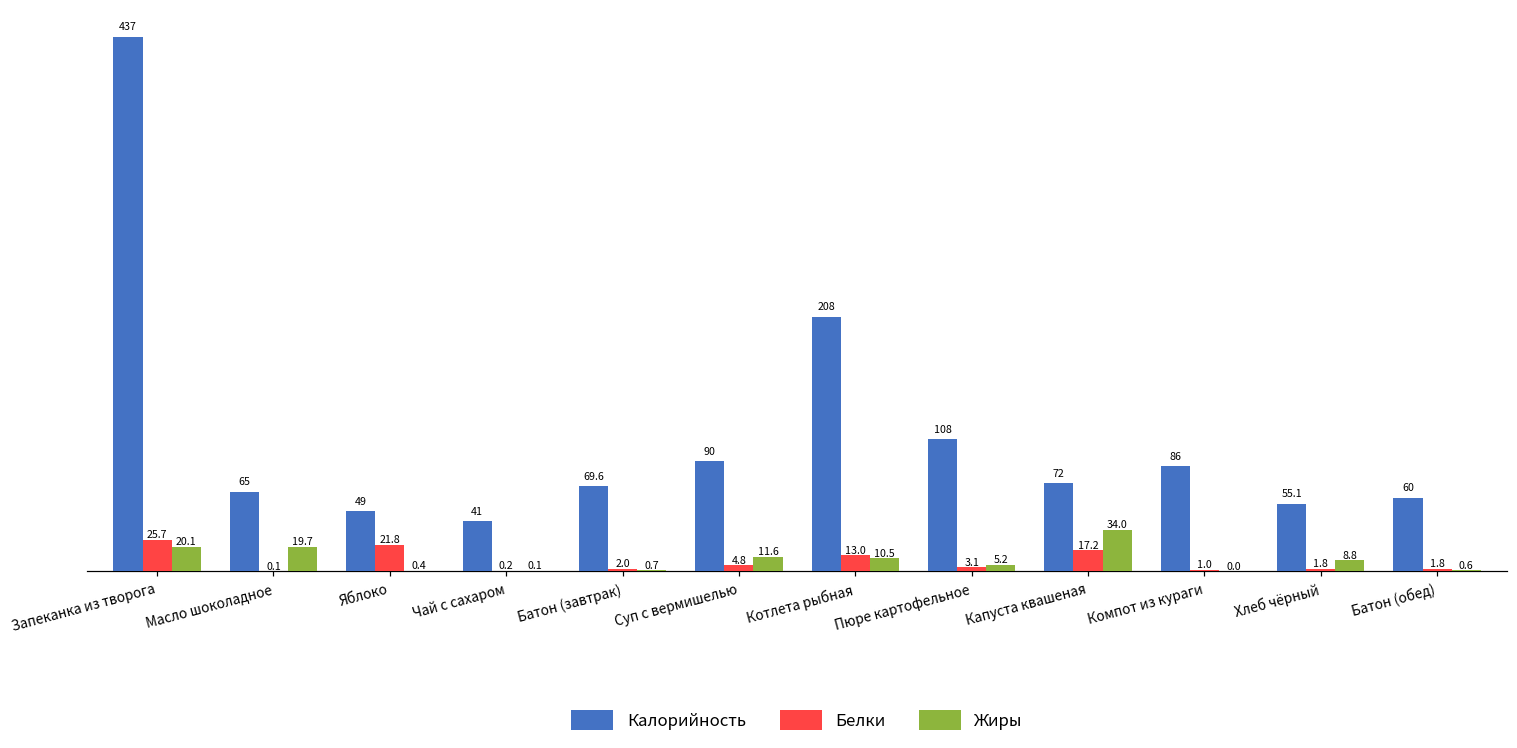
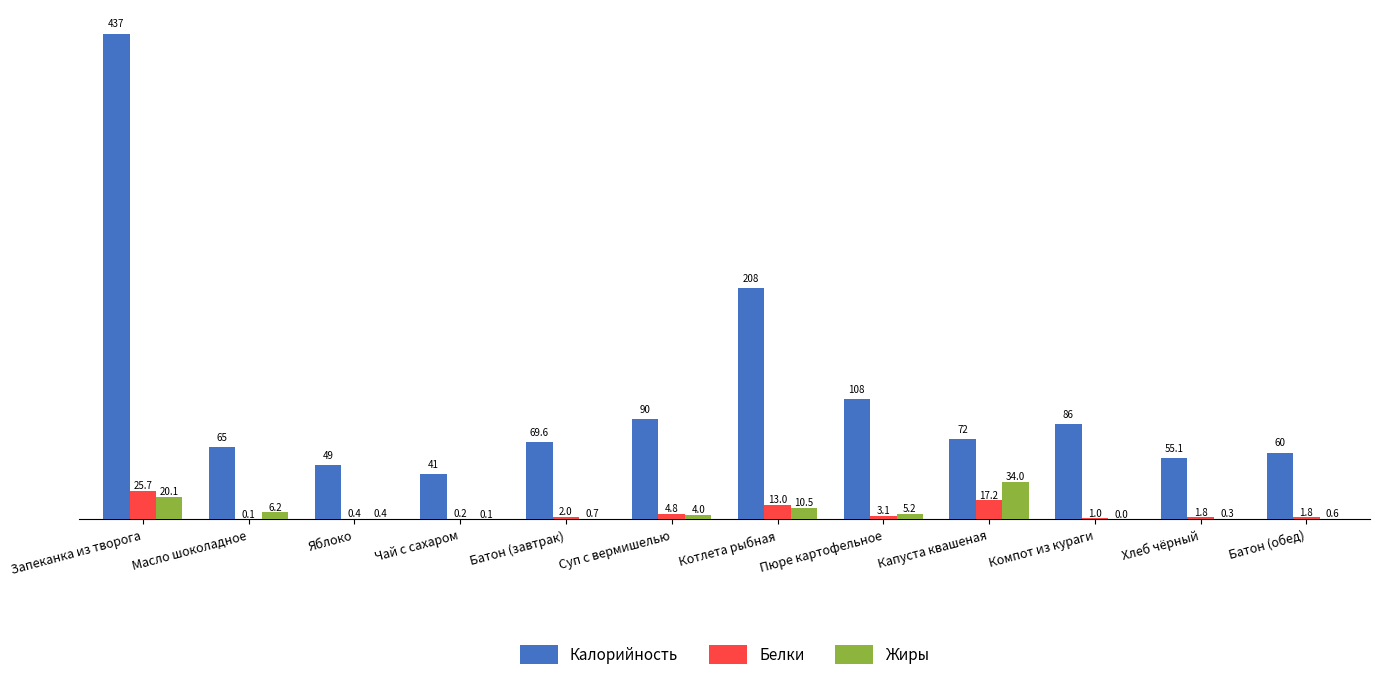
Жиры, Масло шоколадное: 19.7 -> 6.2
Белки, Яблоко: 21.8 -> 0.4
Жиры, Суп с вермишелью: 11.6 -> 4.0
Жиры, Хлеб чёрный: 8.8 -> 0.3
